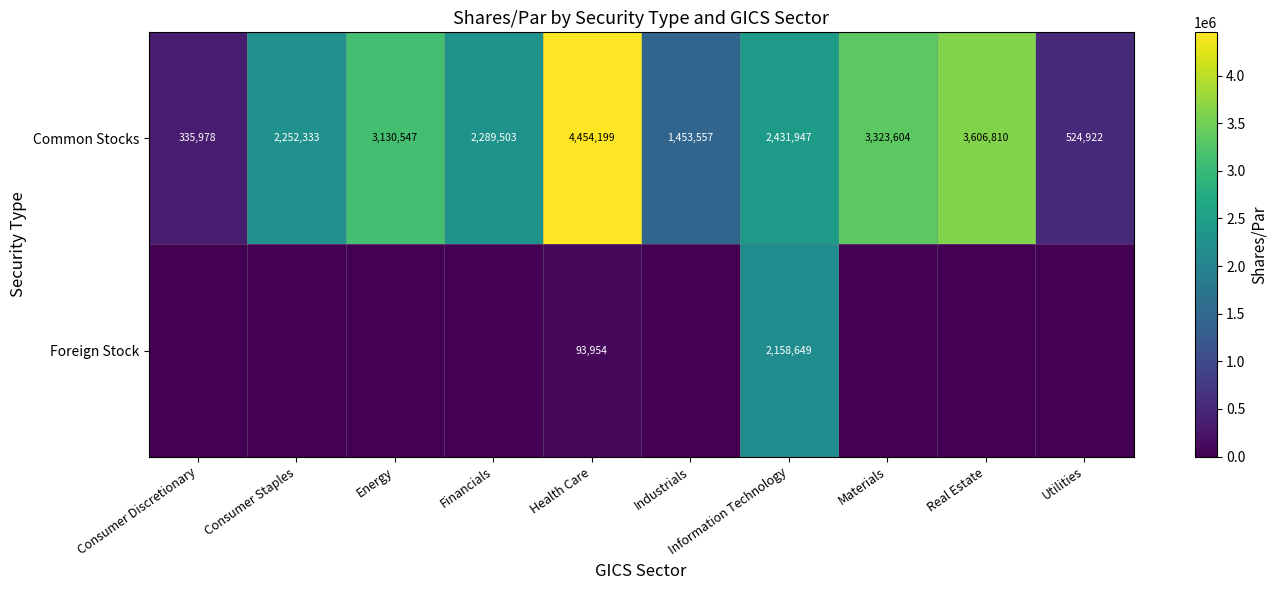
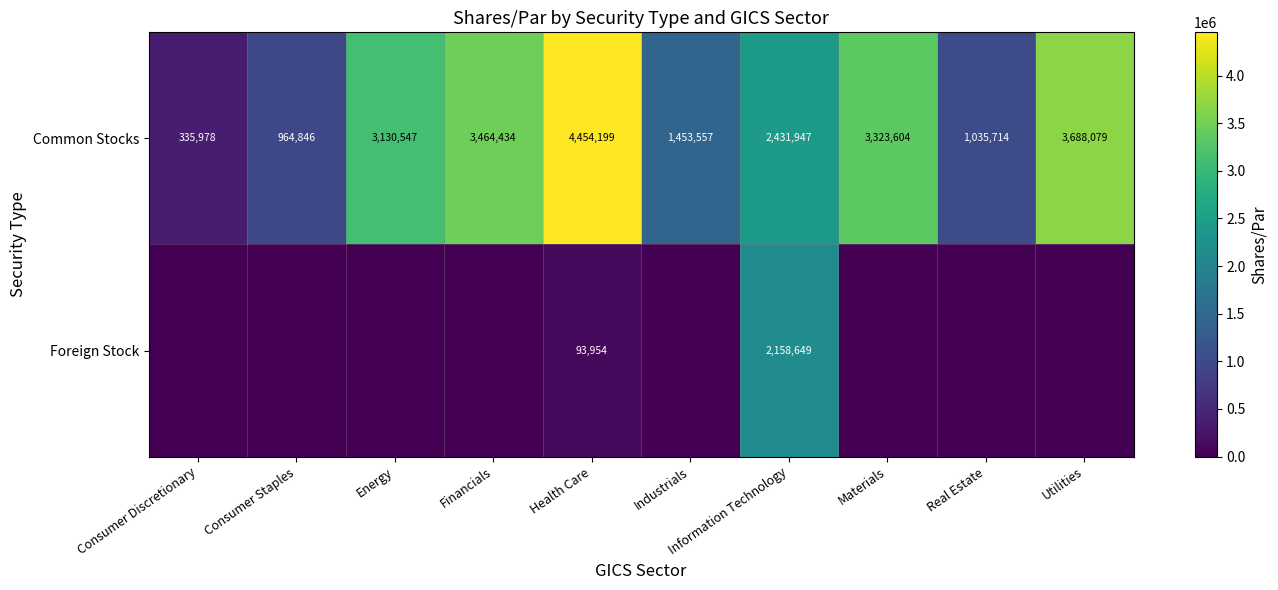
Common Stocks, Consumer Staples: 2,252,333 -> 964,846
Common Stocks, Financials: 2,289,503 -> 3,464,434
Common Stocks, Real Estate: 3,606,810 -> 1,035,714
Common Stocks, Utilities: 524,922 -> 3,688,079
